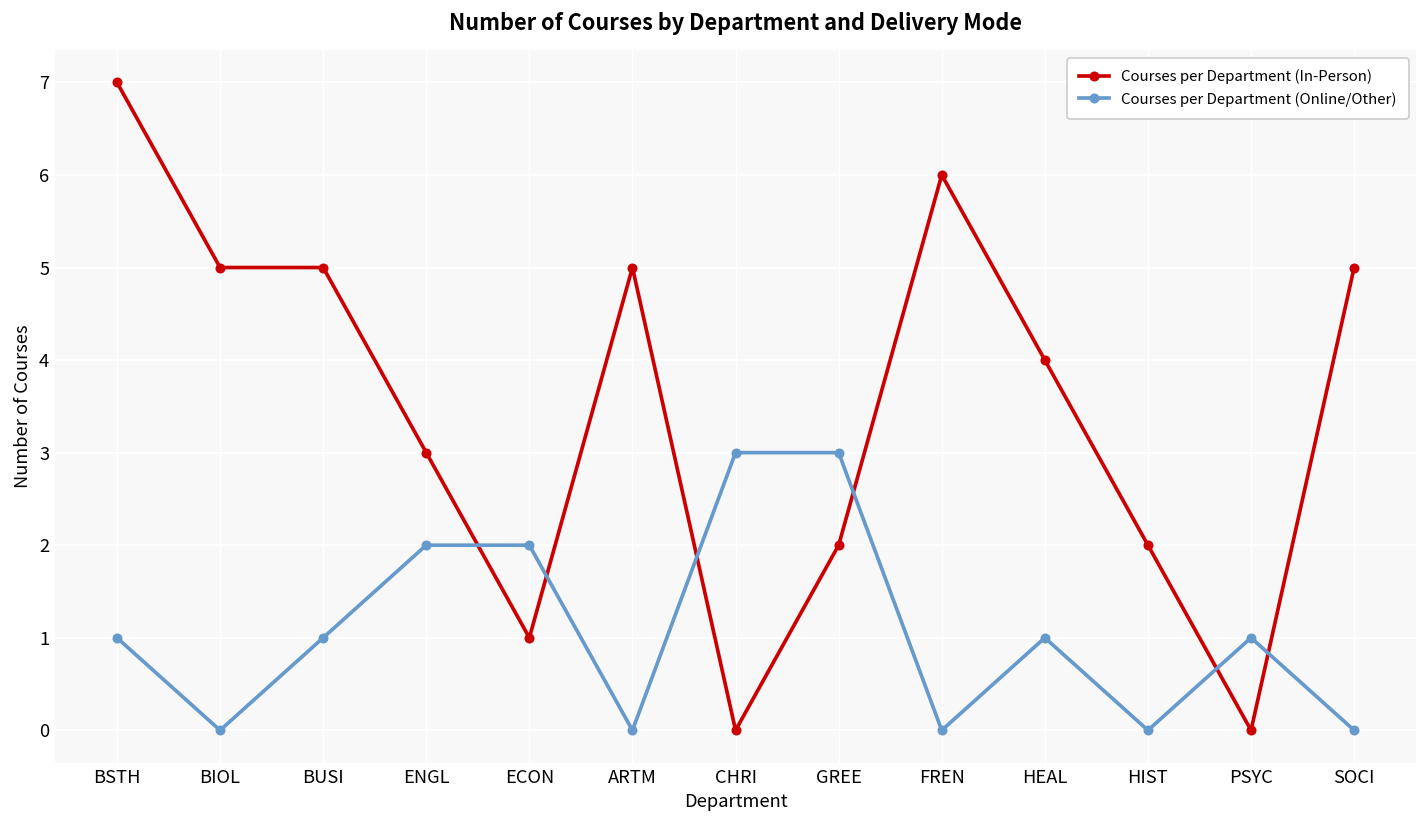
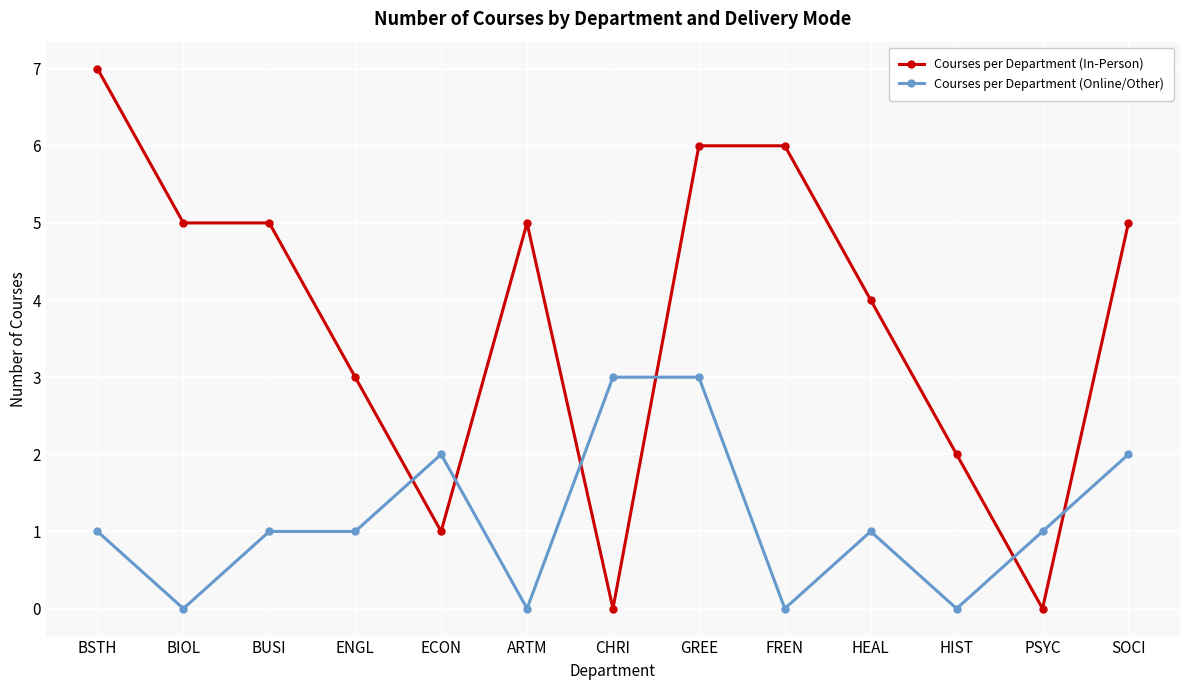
Courses per Department (Online/Other), ENGL: 2 -> 1
Courses per Department (In-Person), GREE: 2 -> 6
Courses per Department (Online/Other), SOCI: 0 -> 2
